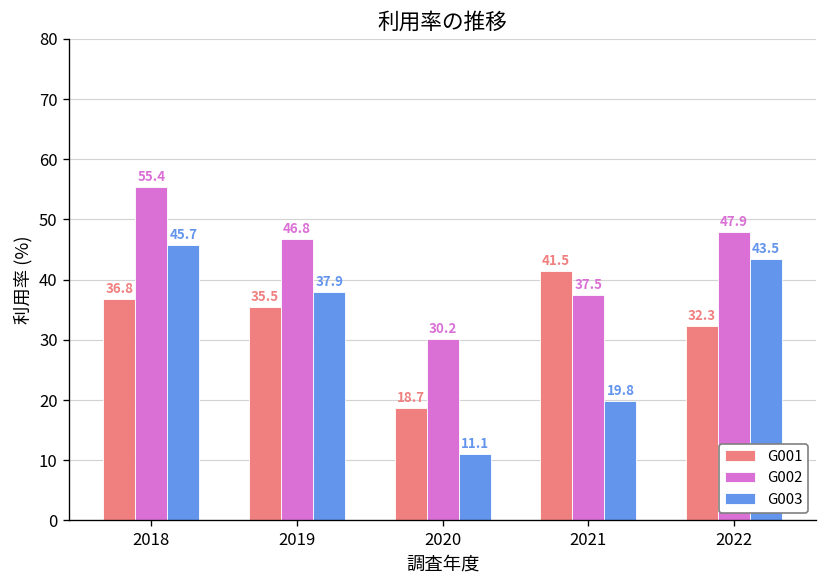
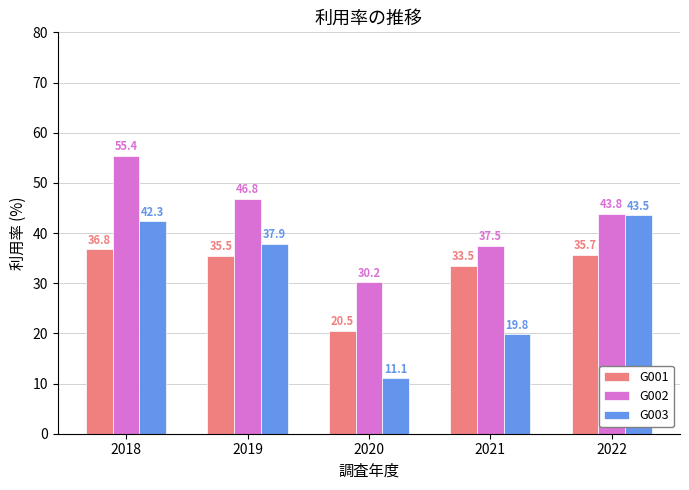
G003, 2018: 45.7 -> 42.3
G001, 2020: 18.7 -> 20.5
G001, 2021: 41.5 -> 33.5
G001, 2022: 32.3 -> 35.7
G002, 2022: 47.9 -> 43.8
